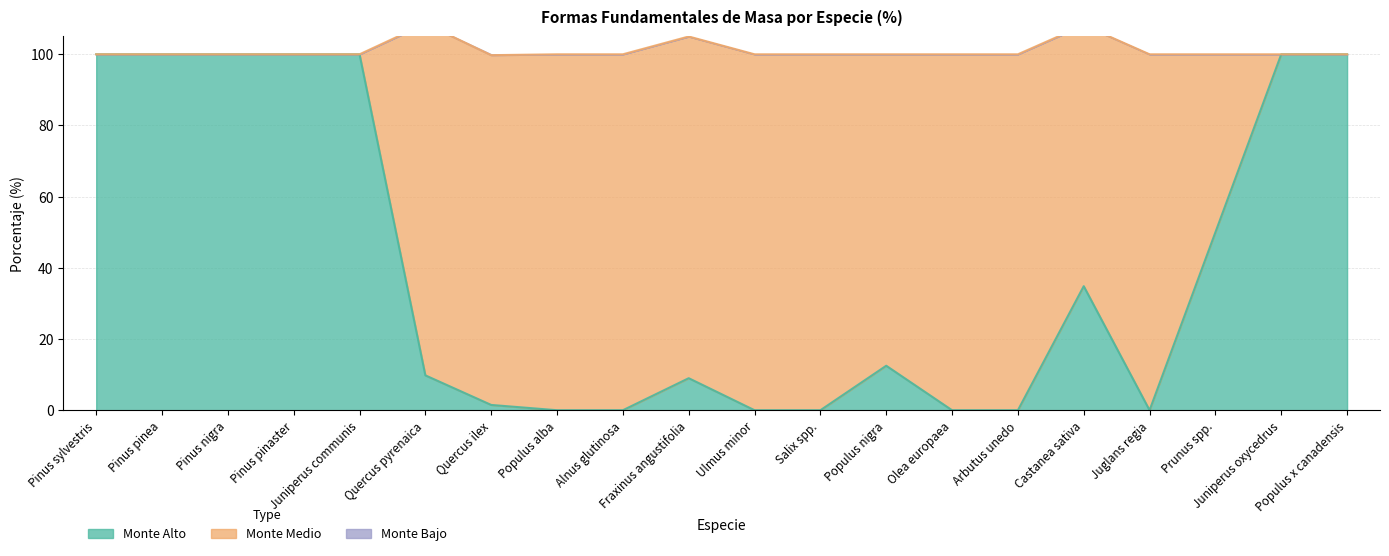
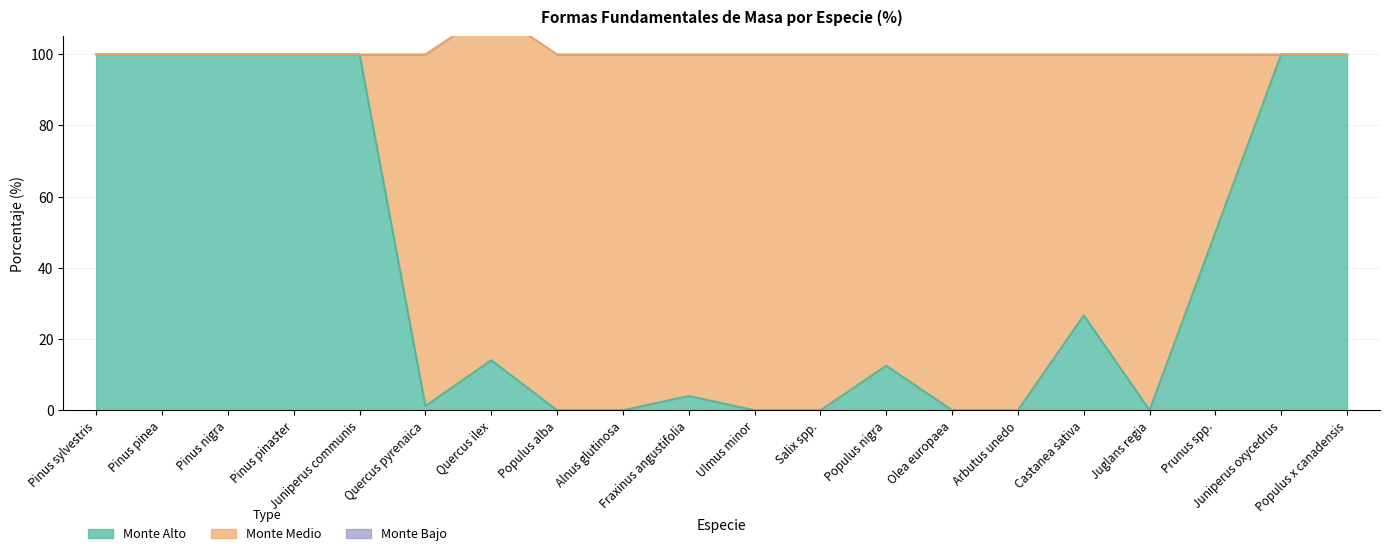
Monte Alto, Quercus pyrenaica: 10 -> 1
Monte Alto, Quercus ilex: 1 -> 14
Monte Alto, Fraxinus angustifolia: 9 -> 4
Monte Alto, Castanea sativa: 35 -> 27
